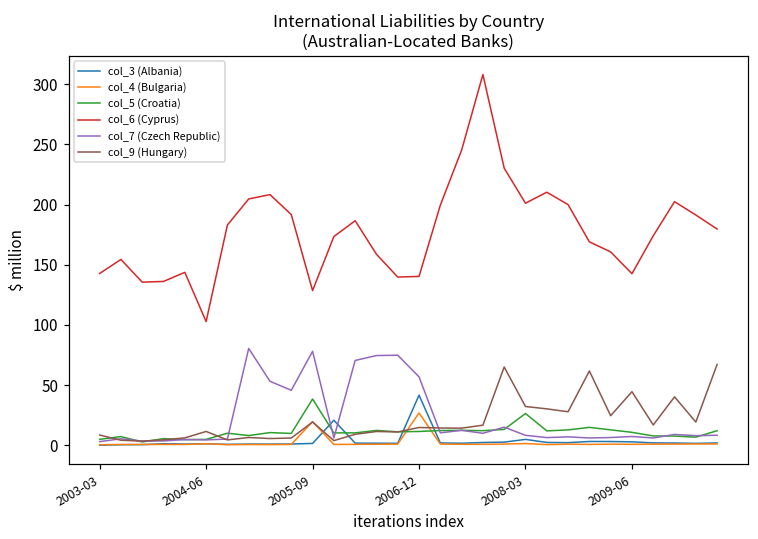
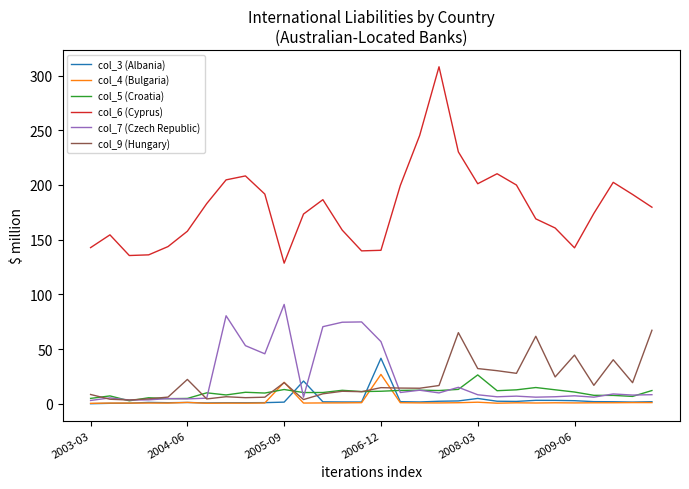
col_6 (Cyprus), 2004-06: 103 -> 158
col_9 (Hungary), 2004-06: 11 -> 22
col_5 (Croatia), 2005-09: 38 -> 13
col_7 (Czech Republic), 2005-09: 78 -> 91
